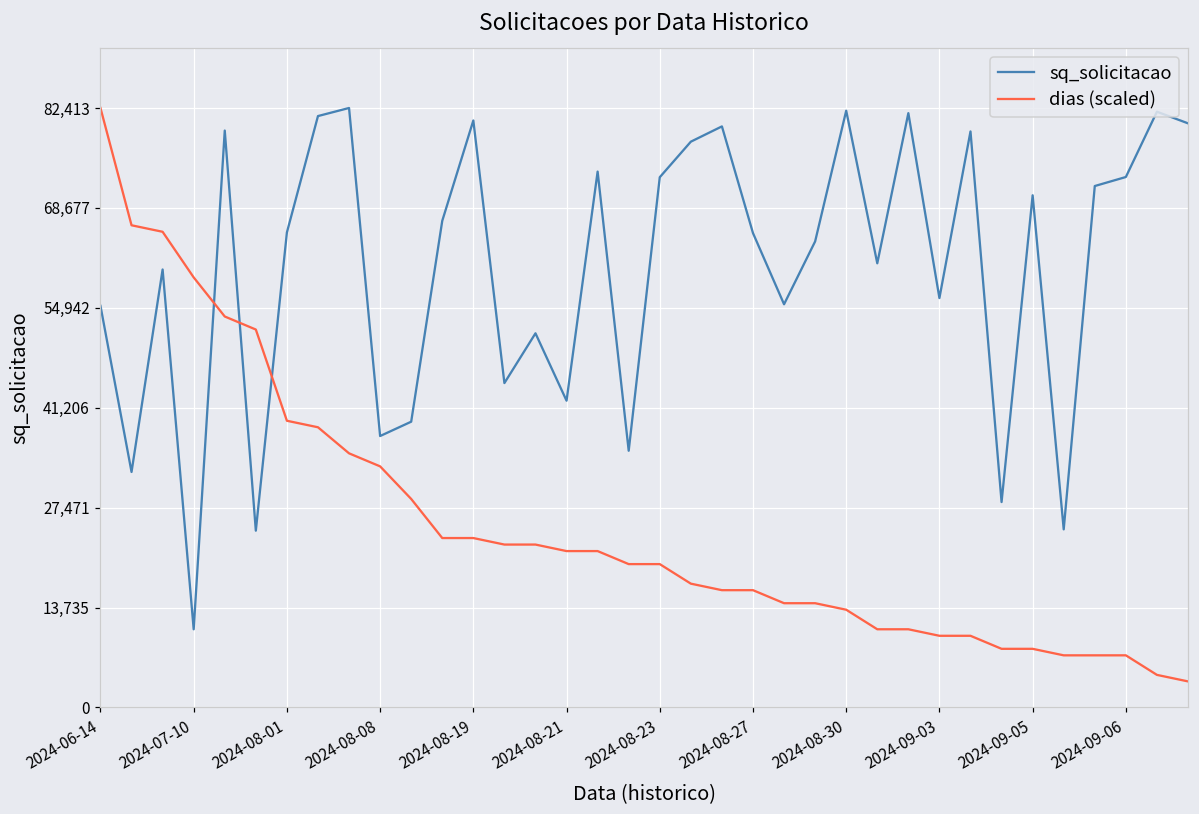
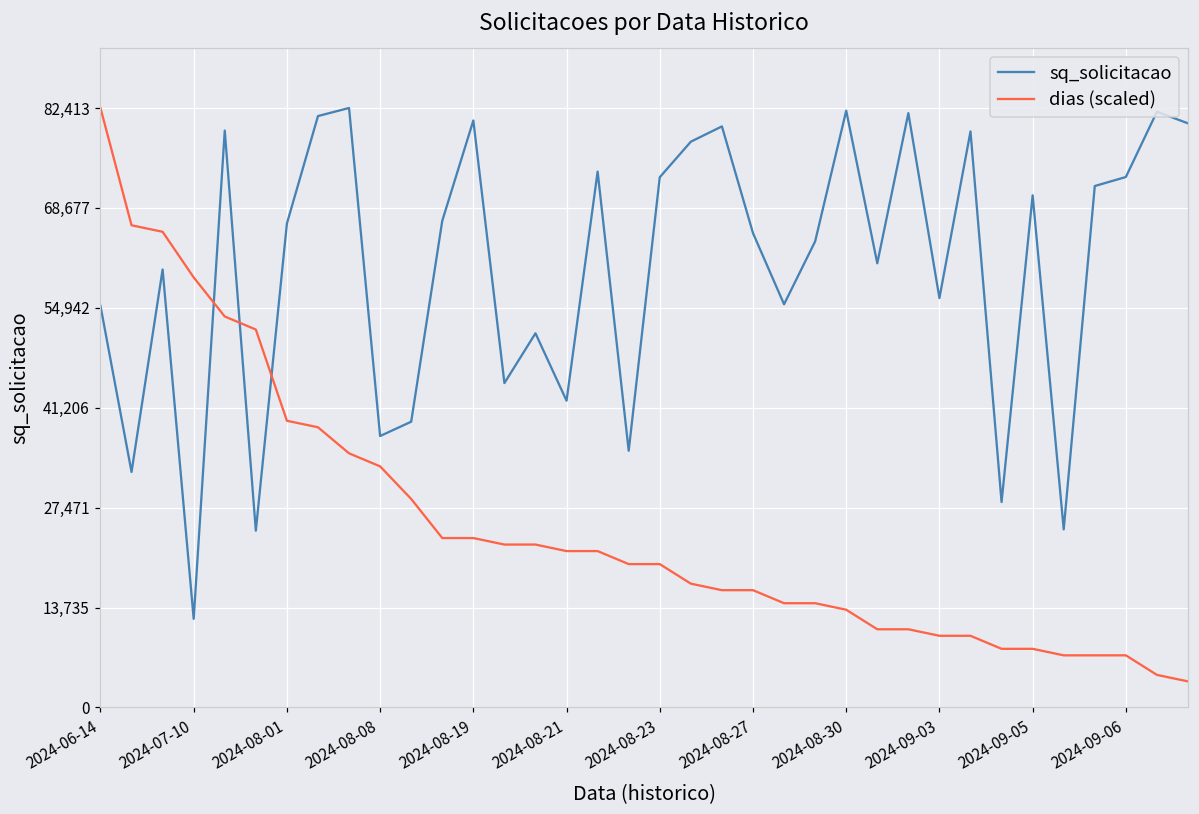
sq_solicitacao, 2024-07-10: 11,000 -> 12,000
sq_solicitacao, 2024-08-01: 65,000 -> 67,000
